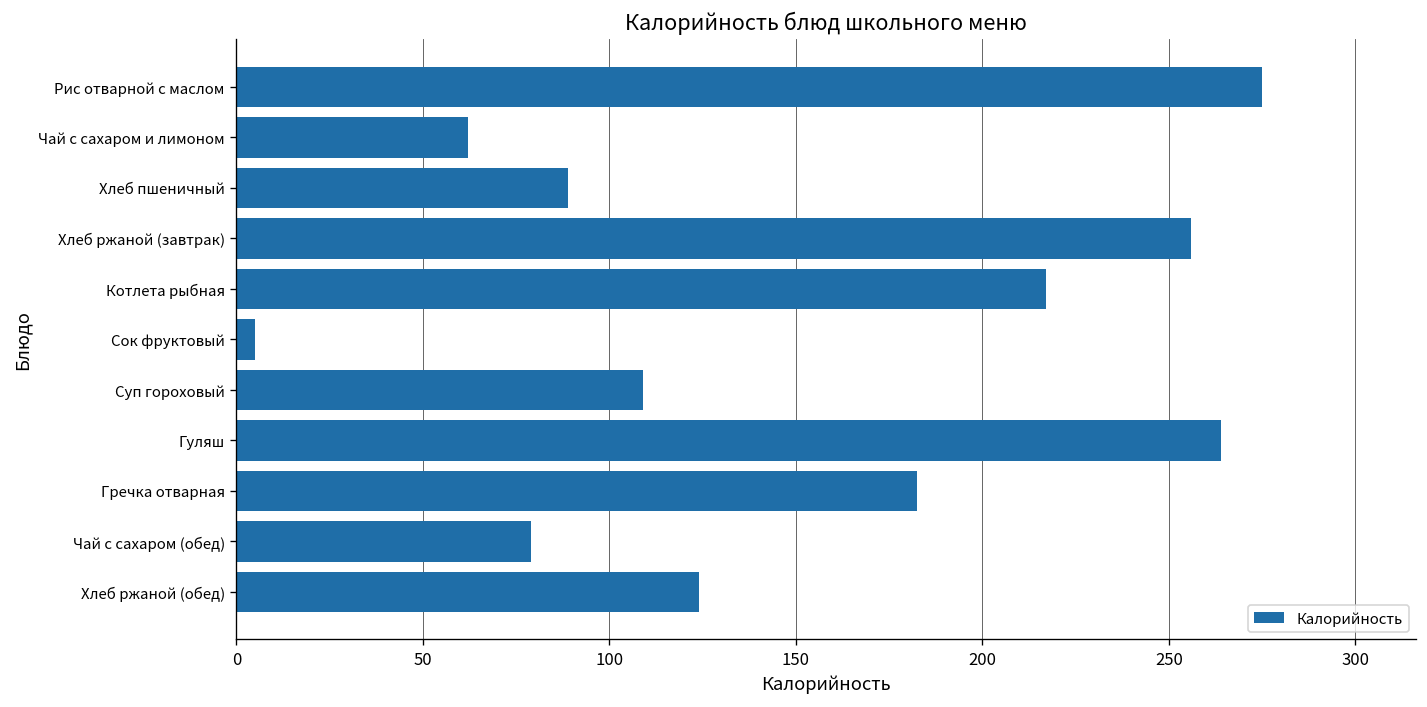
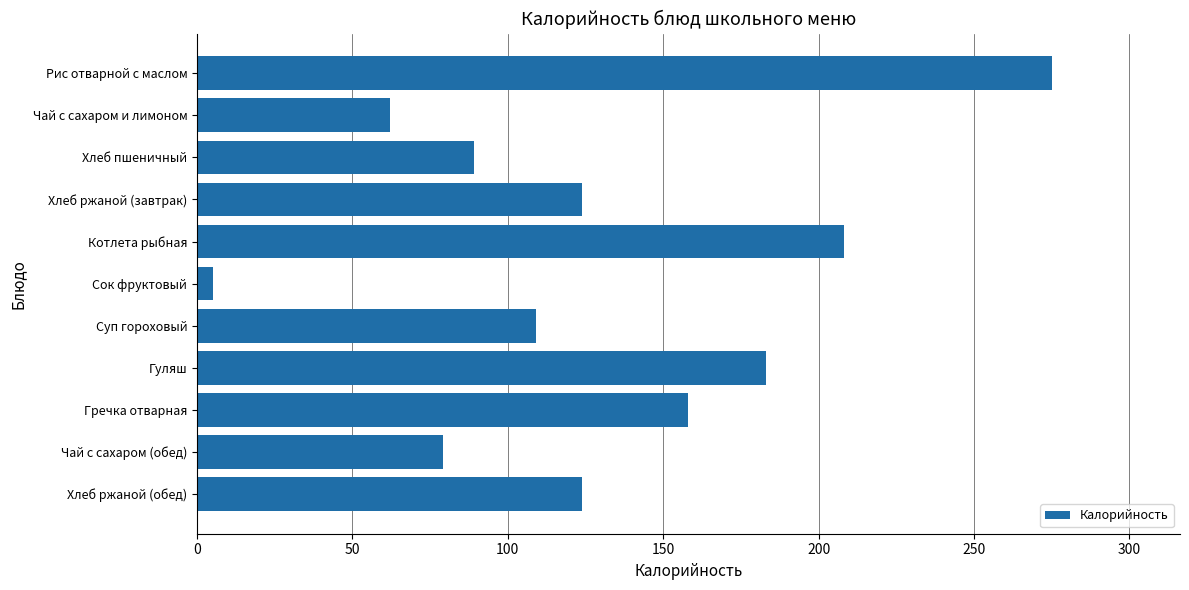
Хлеб ржаной (завтрак): 256 -> 124
Котлета рыбная: 217 -> 208
Гуляш: 264 -> 183
Гречка отварная: 182 -> 158
